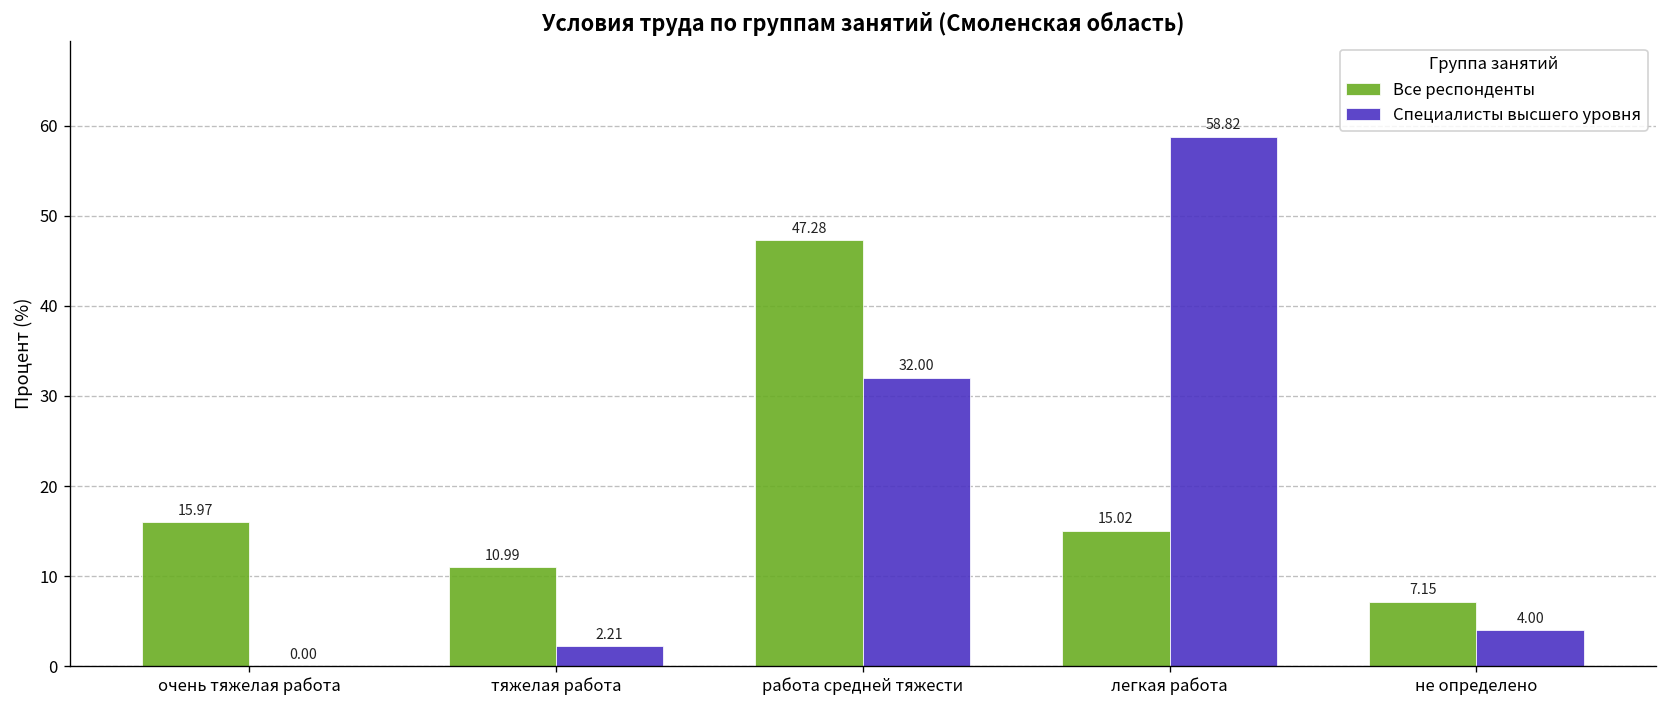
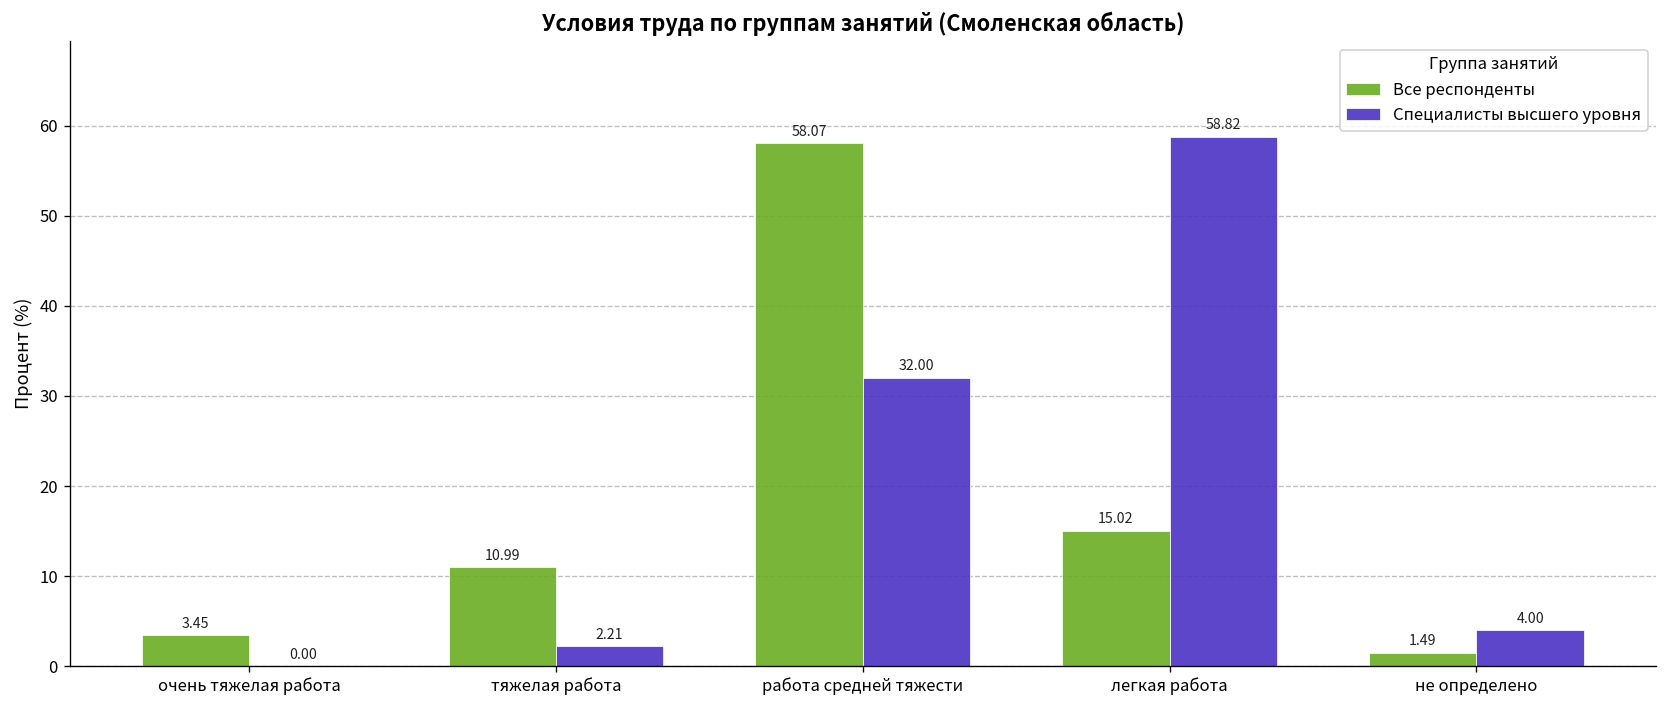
Все респонденты, очень тяжелая работа: 15.97 -> 3.45
Все респонденты, работа средней тяжести: 47.28 -> 58.07
Все респонденты, не определено: 7.15 -> 1.49
